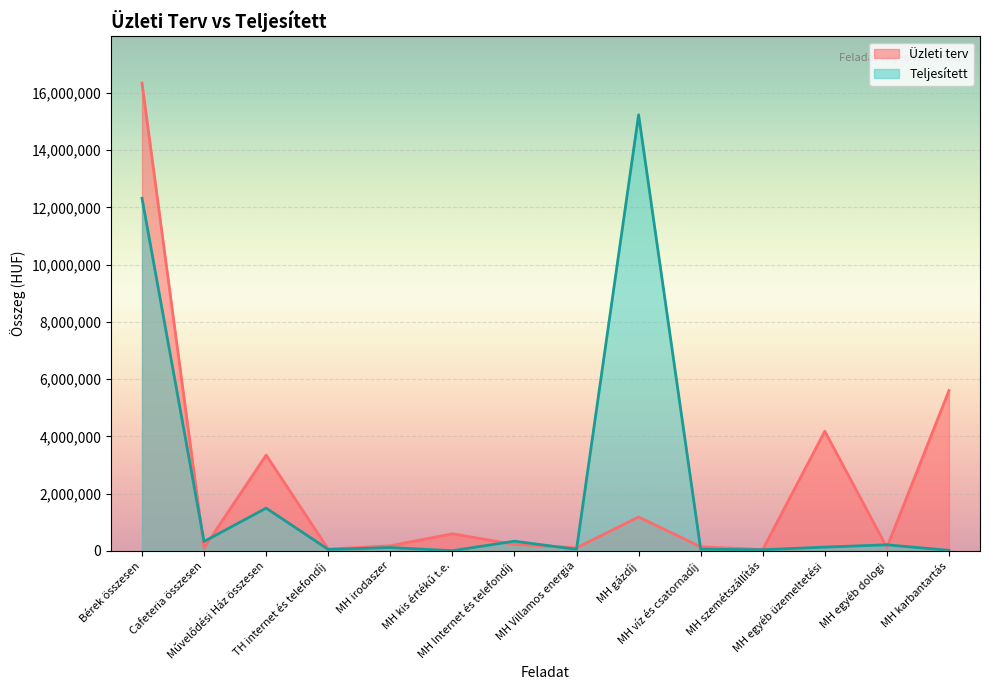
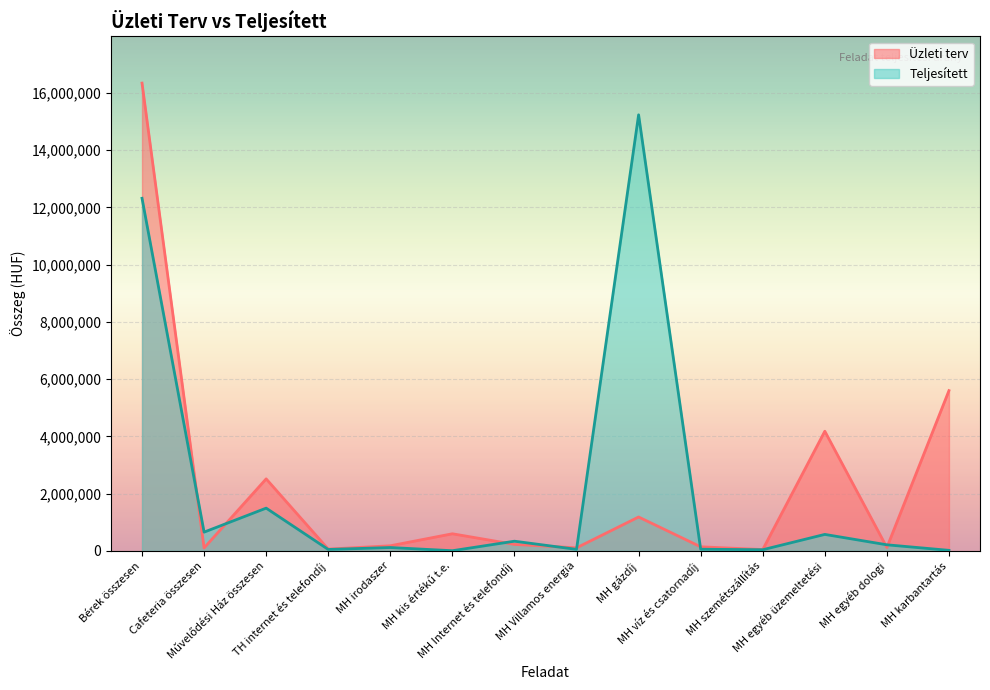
Teljesített, Cafeteria összesen: 300,000 -> 700,000
Üzleti terv, Művelődési Ház összesen: 3,300,000 -> 2,500,000
Teljesített, MH egyéb üzemeltetési: 100,000 -> 600,000
